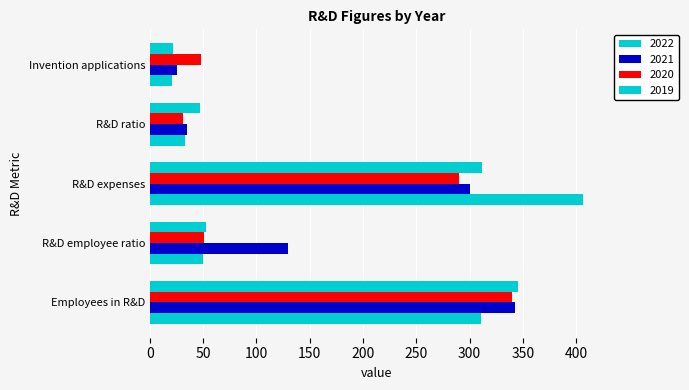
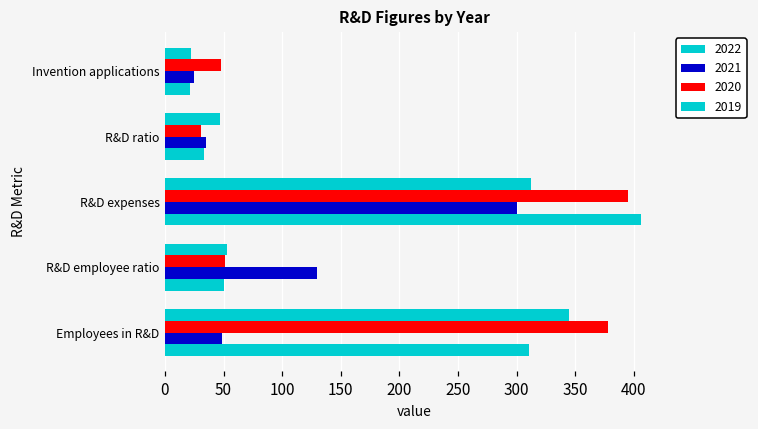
2020, R&D expenses: 290 -> 395
2020, Employees in R&D: 340 -> 378
2021, Employees in R&D: 343 -> 49
